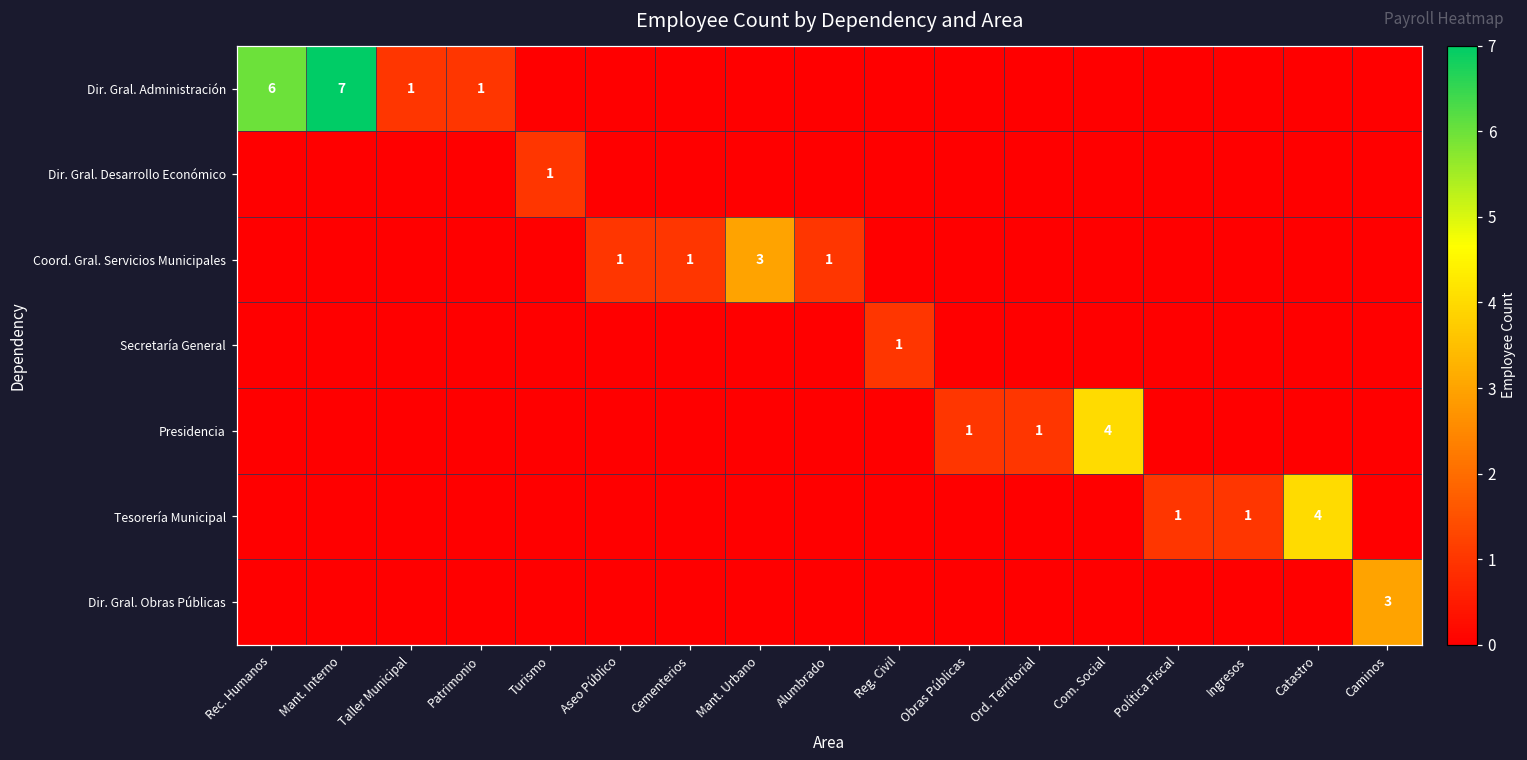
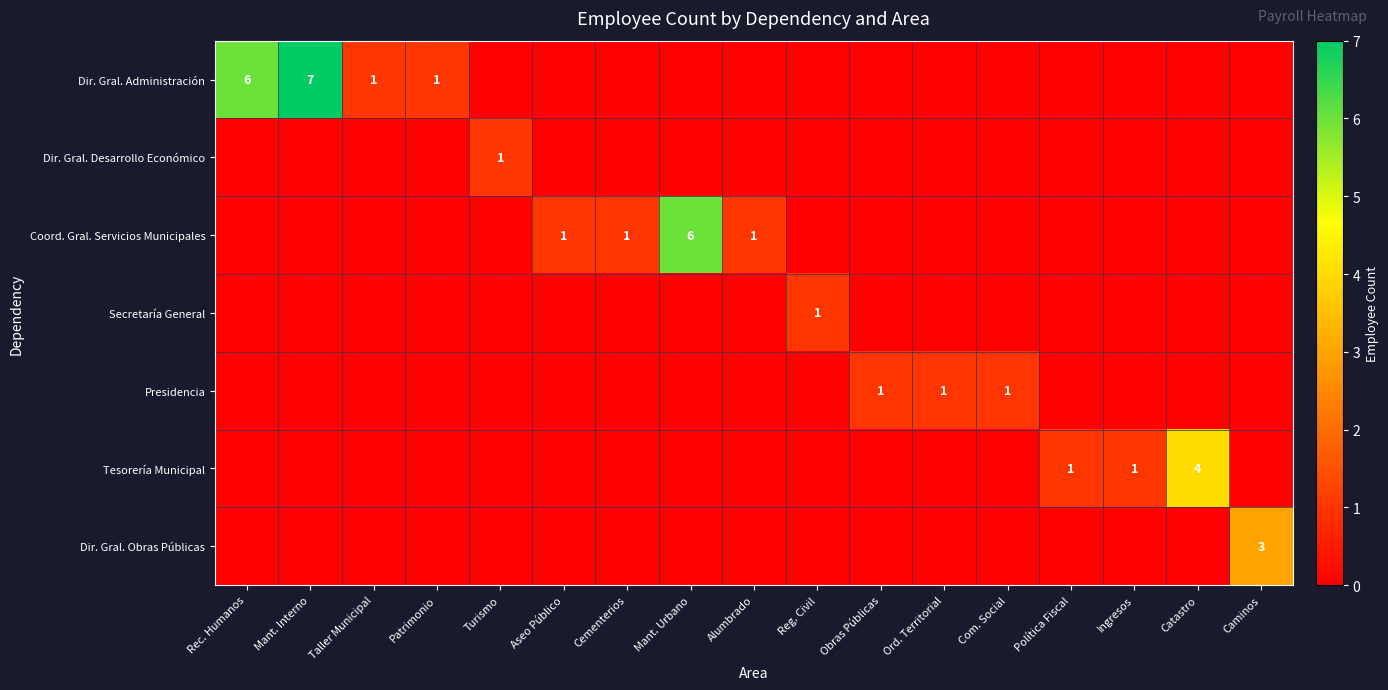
Coord. Gral. Servicios Municipales, Mant. Urbano: 3 -> 6
Presidencia, Com. Social: 4 -> 1
